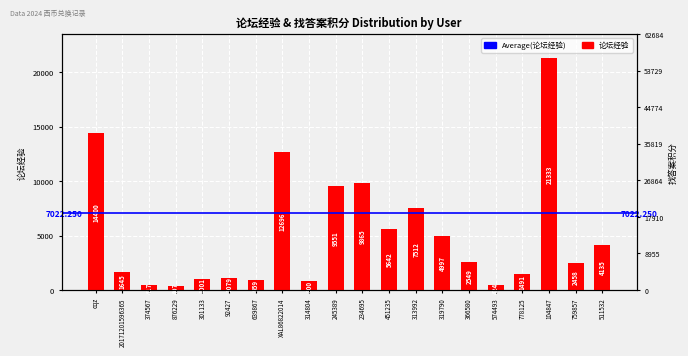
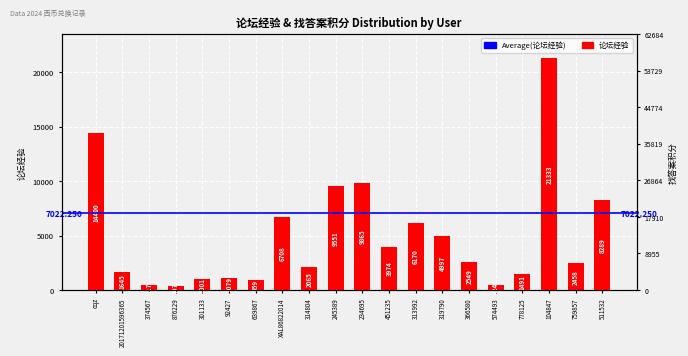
XAL86822014: 12696 -> 6708
314804: 800 -> 2065
451235: 5642 -> 3974
313992: 7512 -> 6170
511532: 4135 -> 8289
